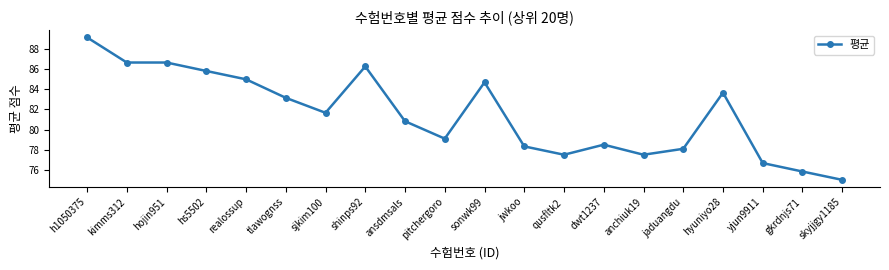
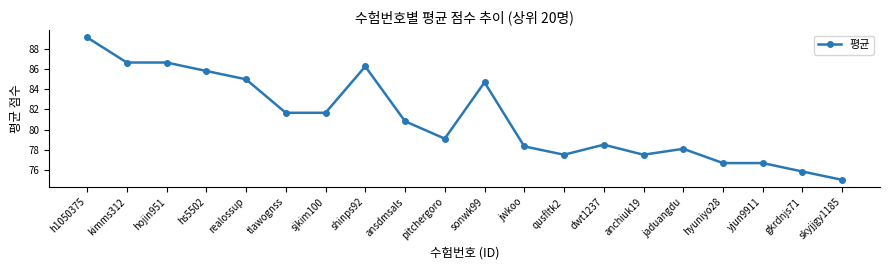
tlawognss: 83.2 -> 81.7
hyuniyo28: 83.7 -> 76.7
